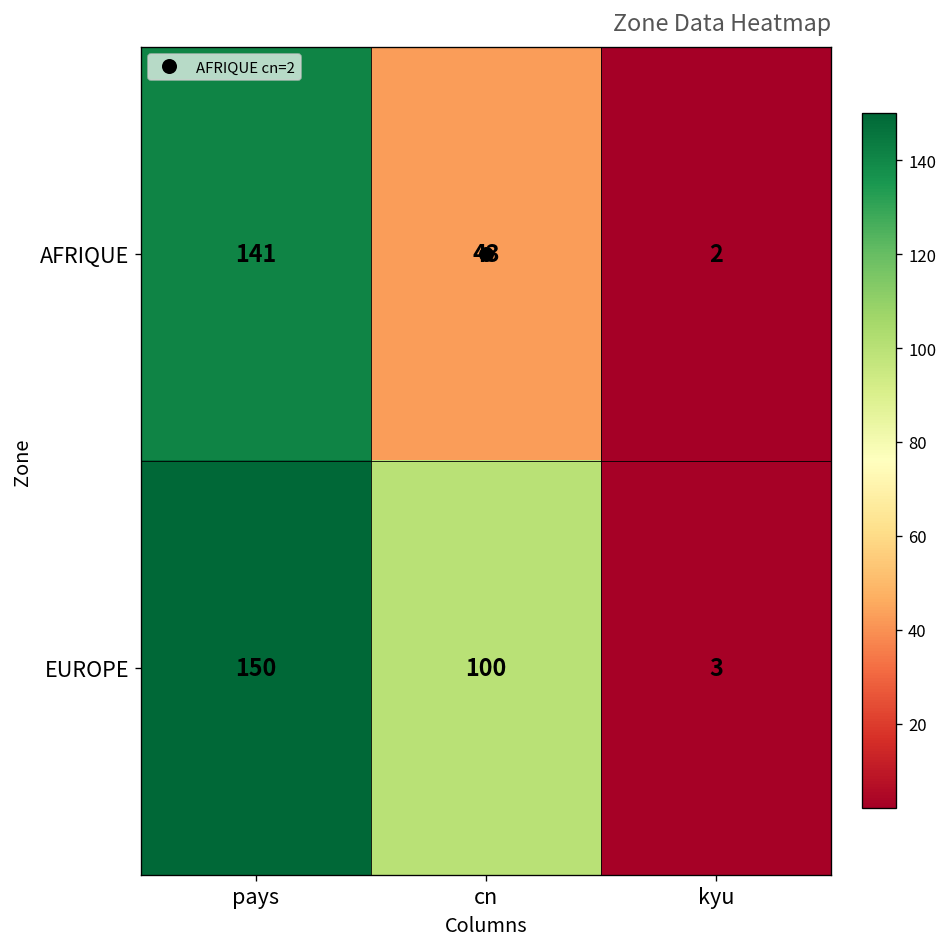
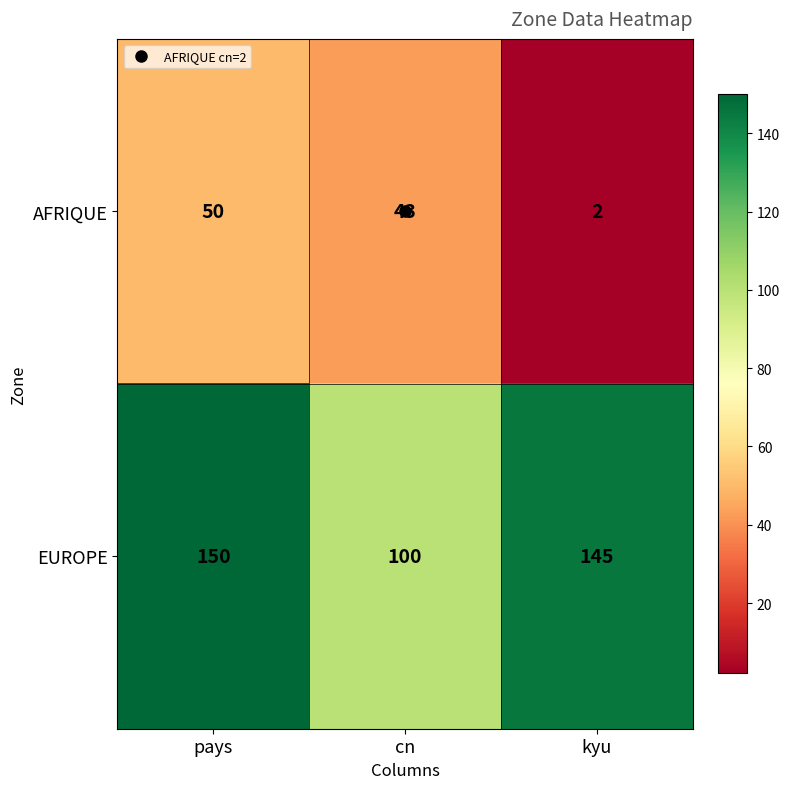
AFRIQUE, pays: 141 -> 50
EUROPE, kyu: 3 -> 145
